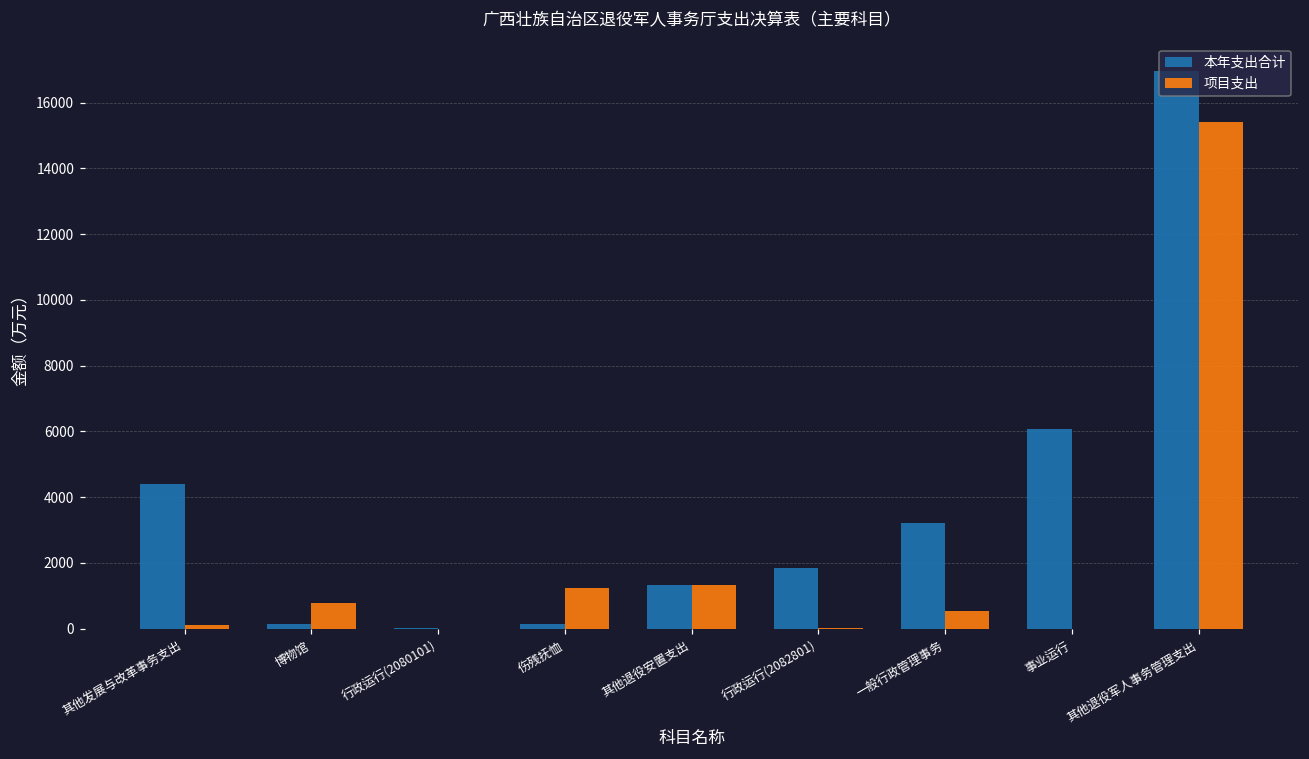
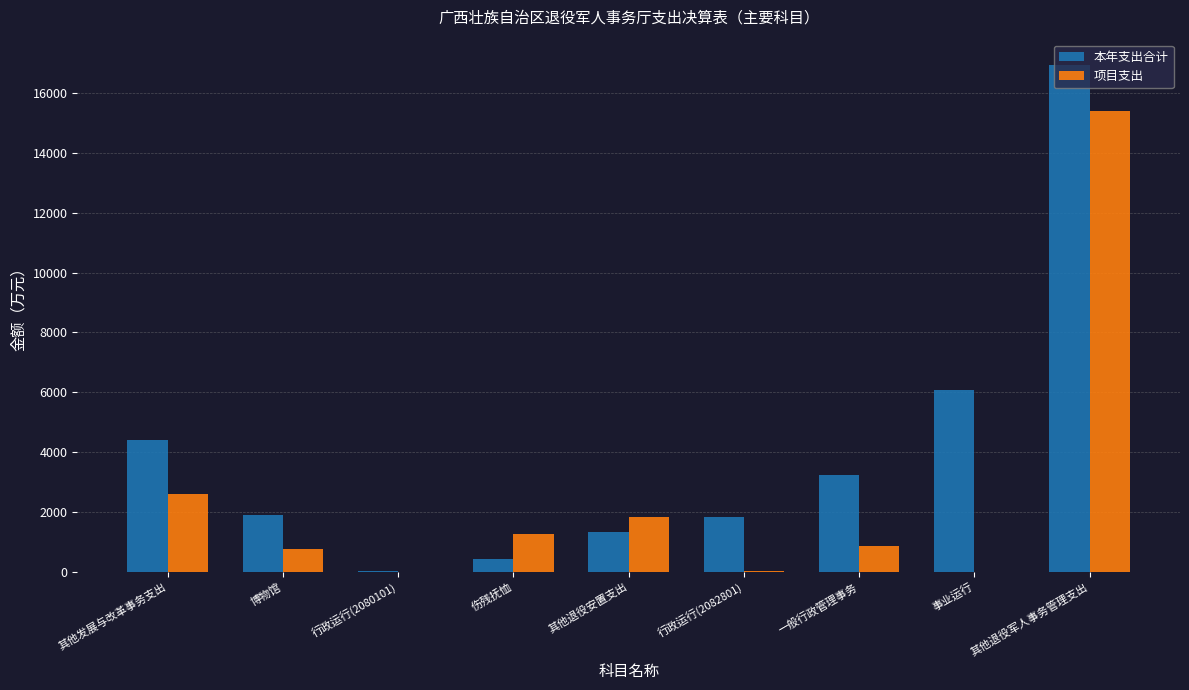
项目支出, 其他发展与改革事务支出: 100 -> 2600
本年支出合计, 博物馆: 200 -> 1900
本年支出合计, 伤残抚恤: 100 -> 400
项目支出, 其他退役安置支出: 1300 -> 1800
项目支出, 一般行政管理事务: 500 -> 900
